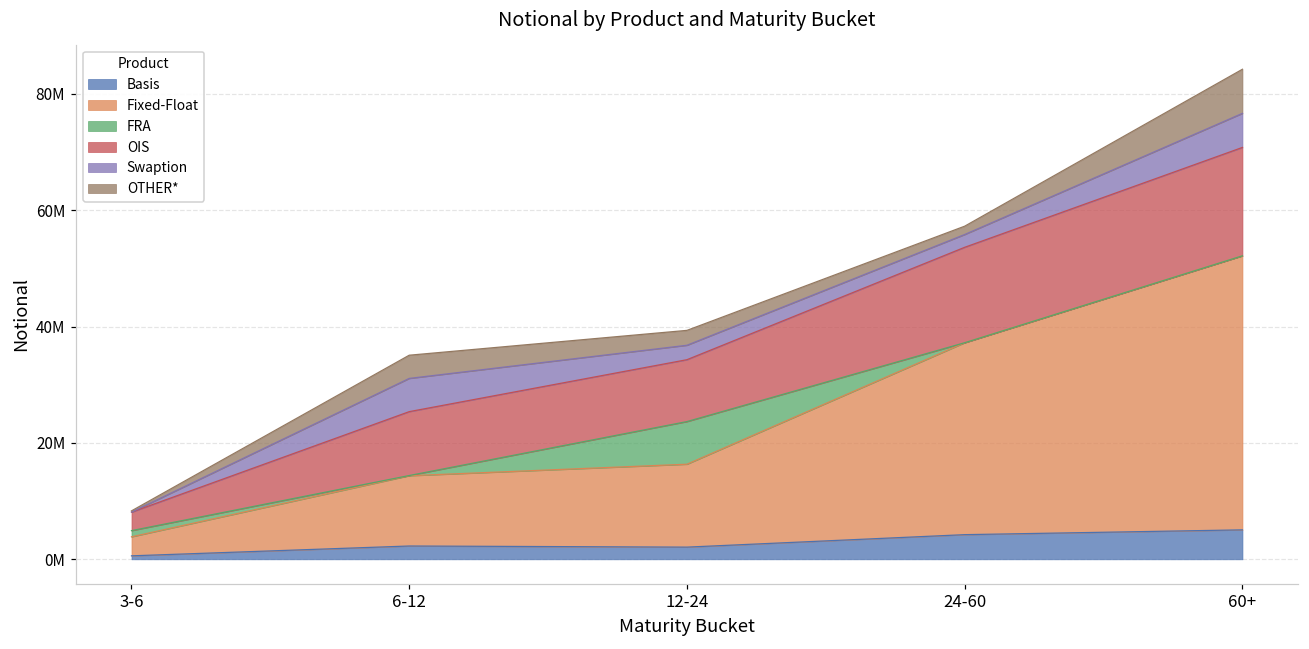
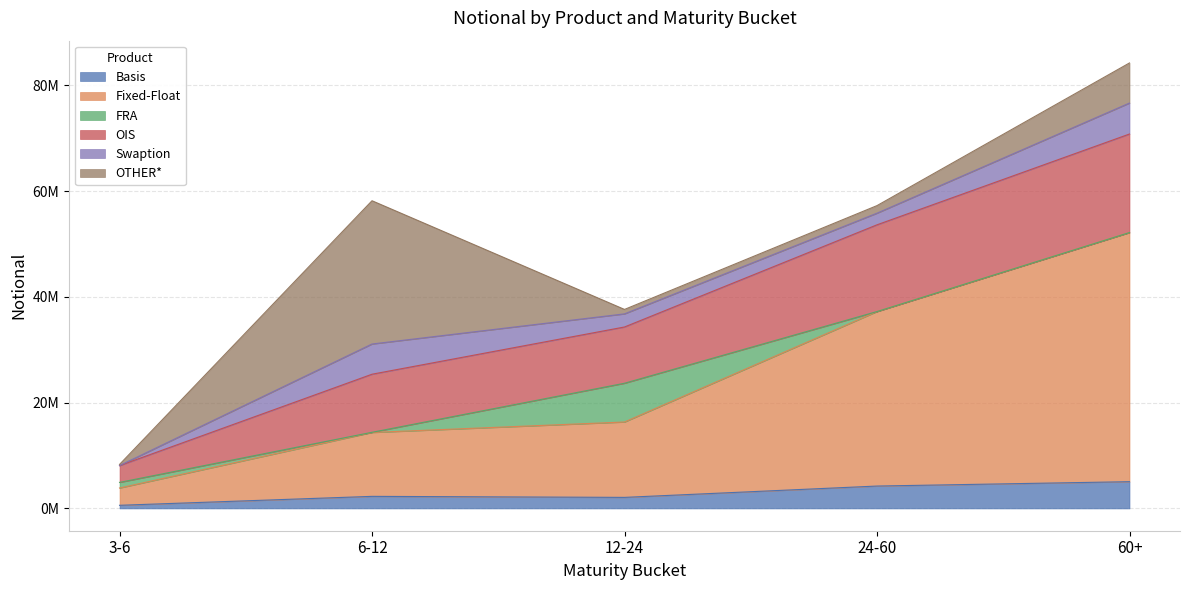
OTHER*, 6-12: 4000000 -> 27000000
OTHER*, 12-24: 3000000 -> 1000000
